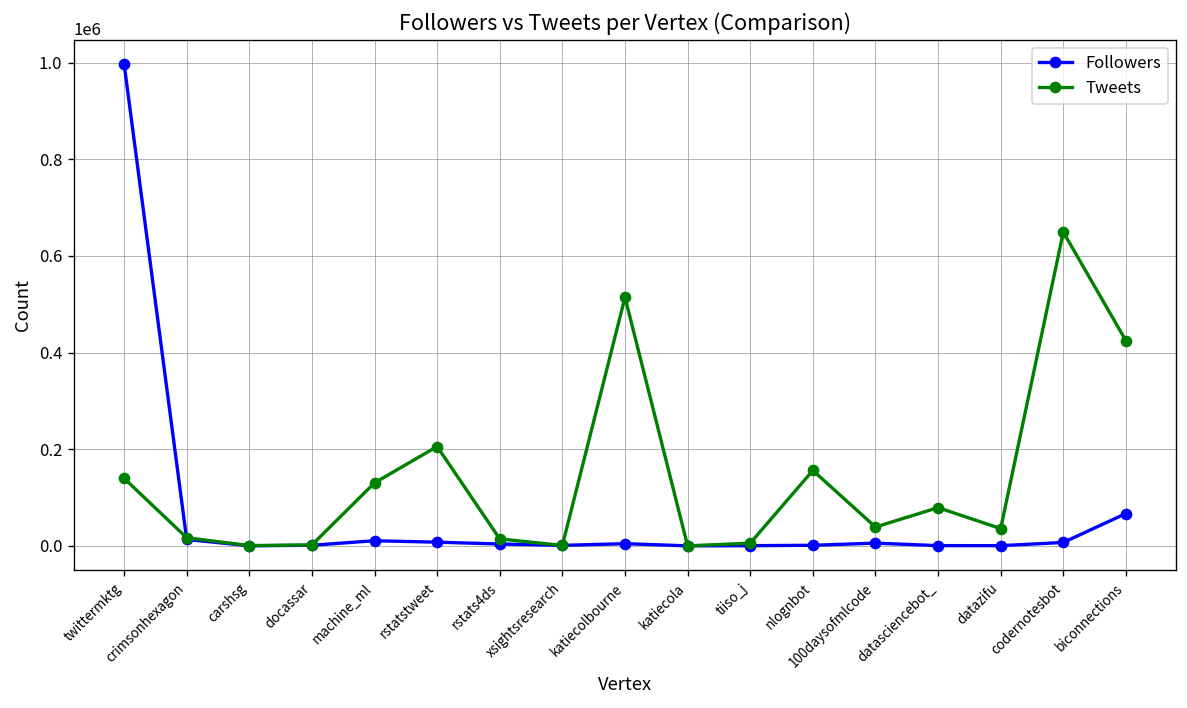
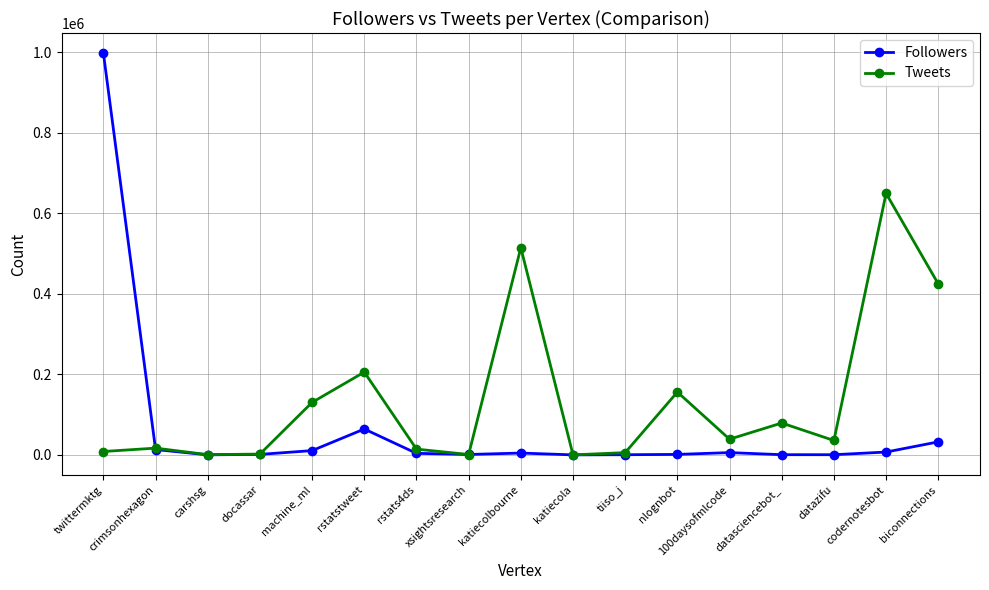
Tweets, twittermktg: 140000 -> 10000
Followers, rstatstweet: 10000 -> 60000
Followers, biconnections: 70000 -> 30000
